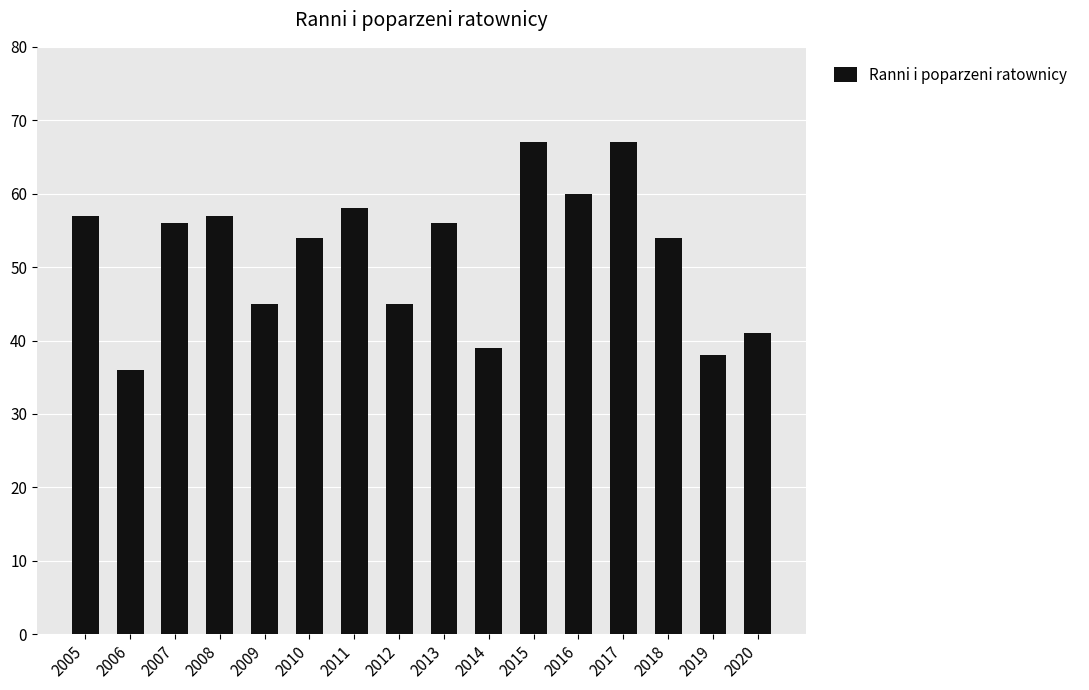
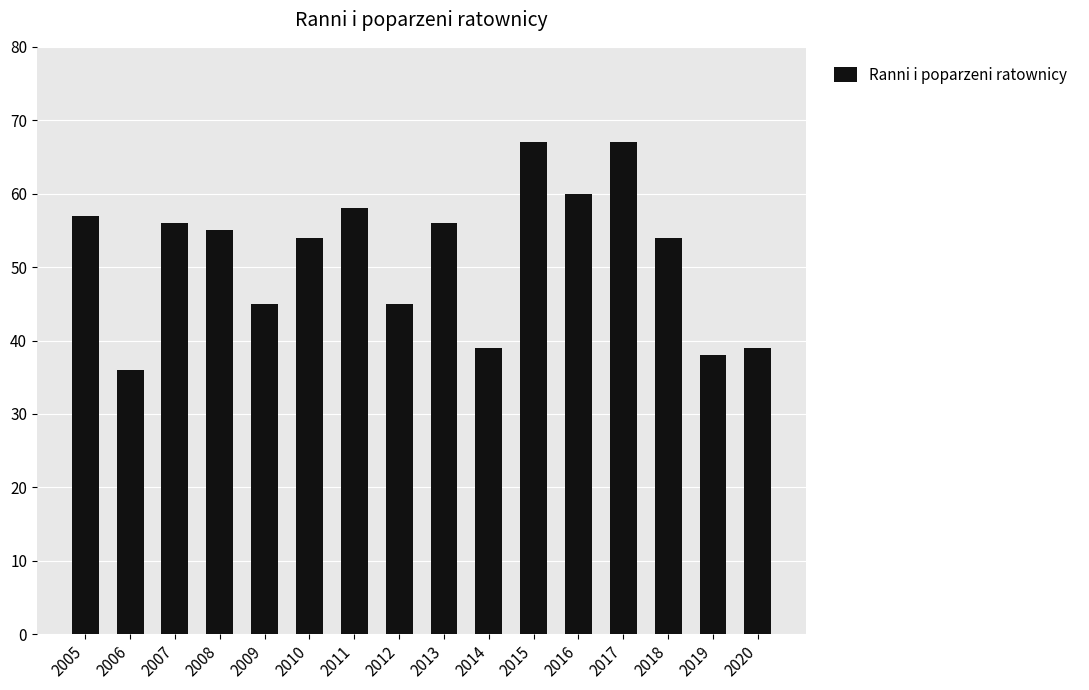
2008: 57 -> 55
2020: 41 -> 39
